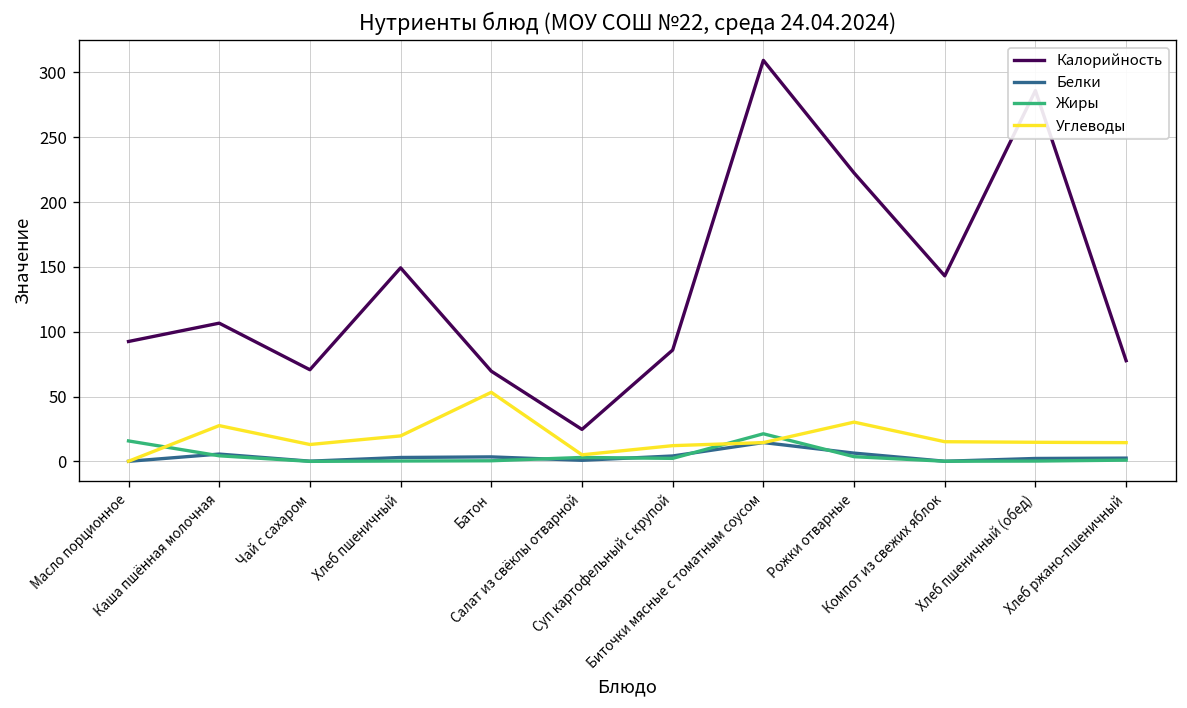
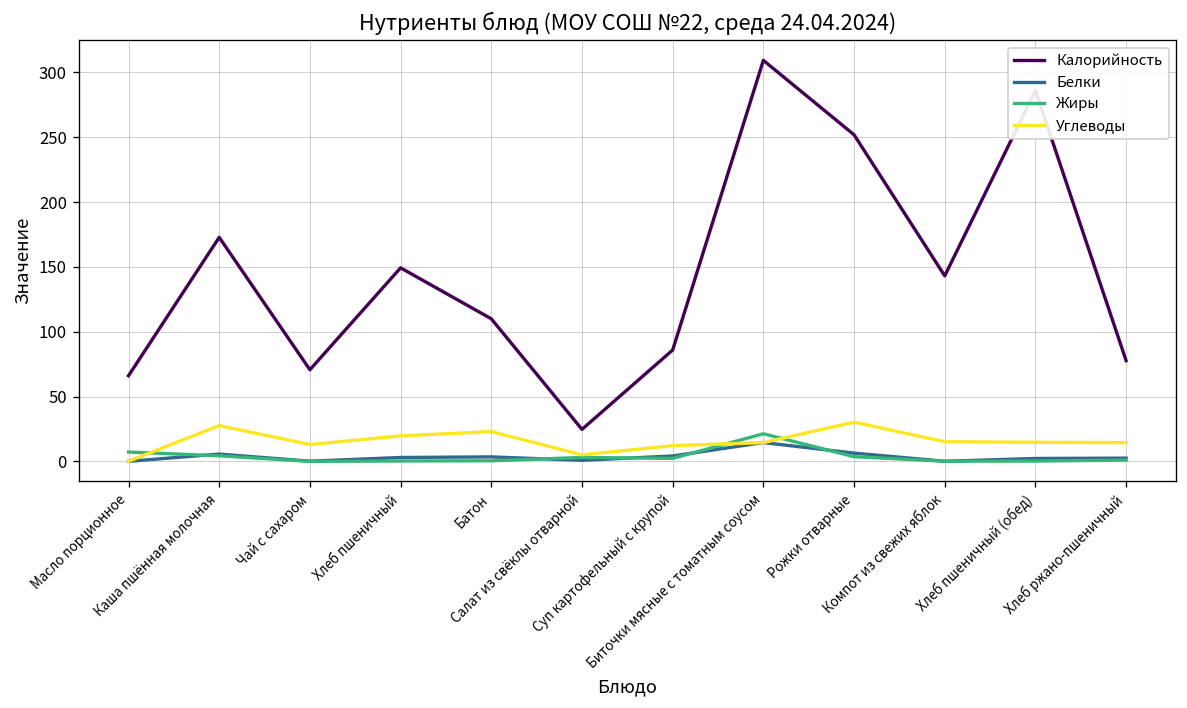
Калорийность, Масло порционное: 93 -> 66
Жиры, Масло порционное: 16 -> 7
Калорийность, Каша пшённая молочная: 107 -> 173
Калорийность, Батон: 70 -> 110
Углеводы, Батон: 53 -> 23
Калорийность, Рожки отварные: 222 -> 252
